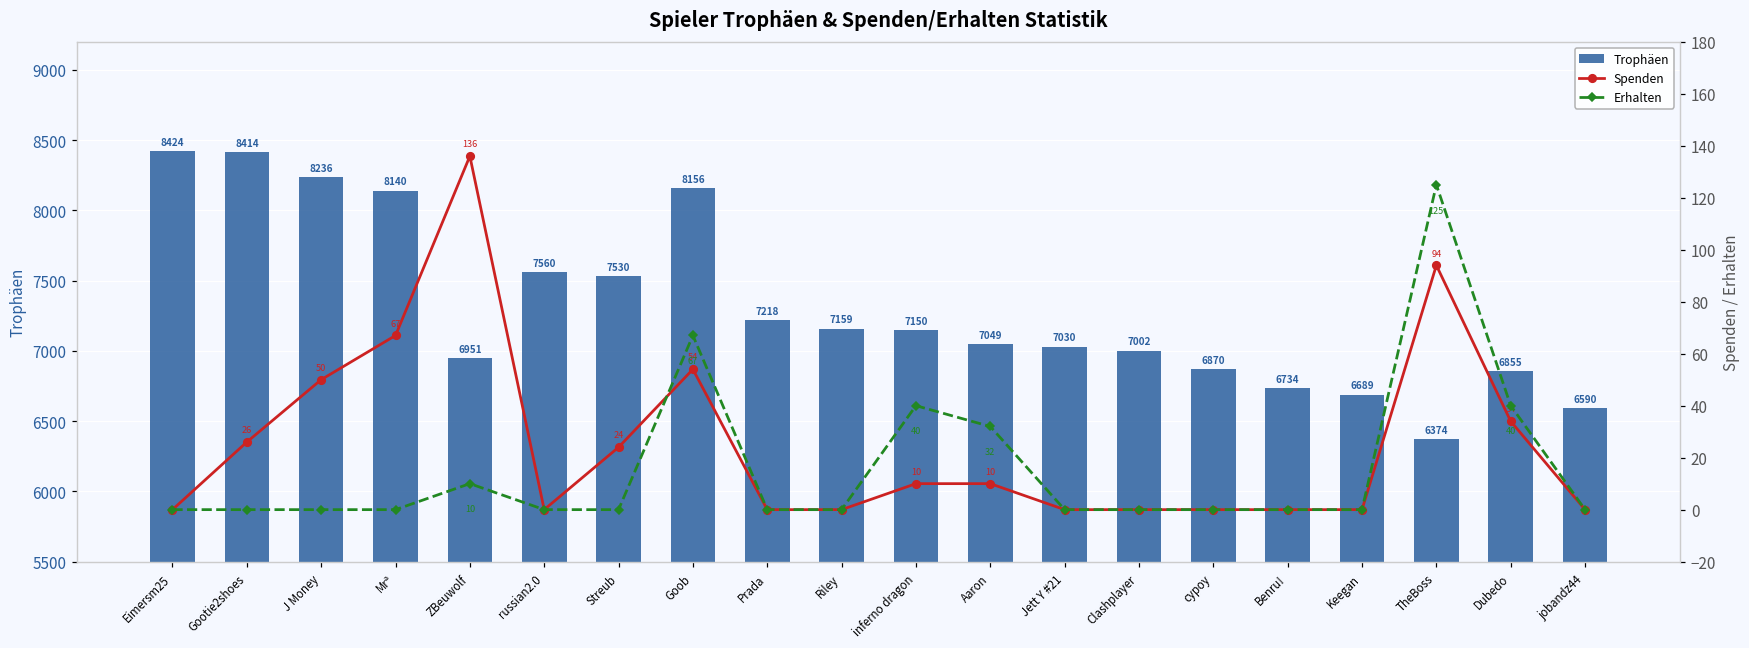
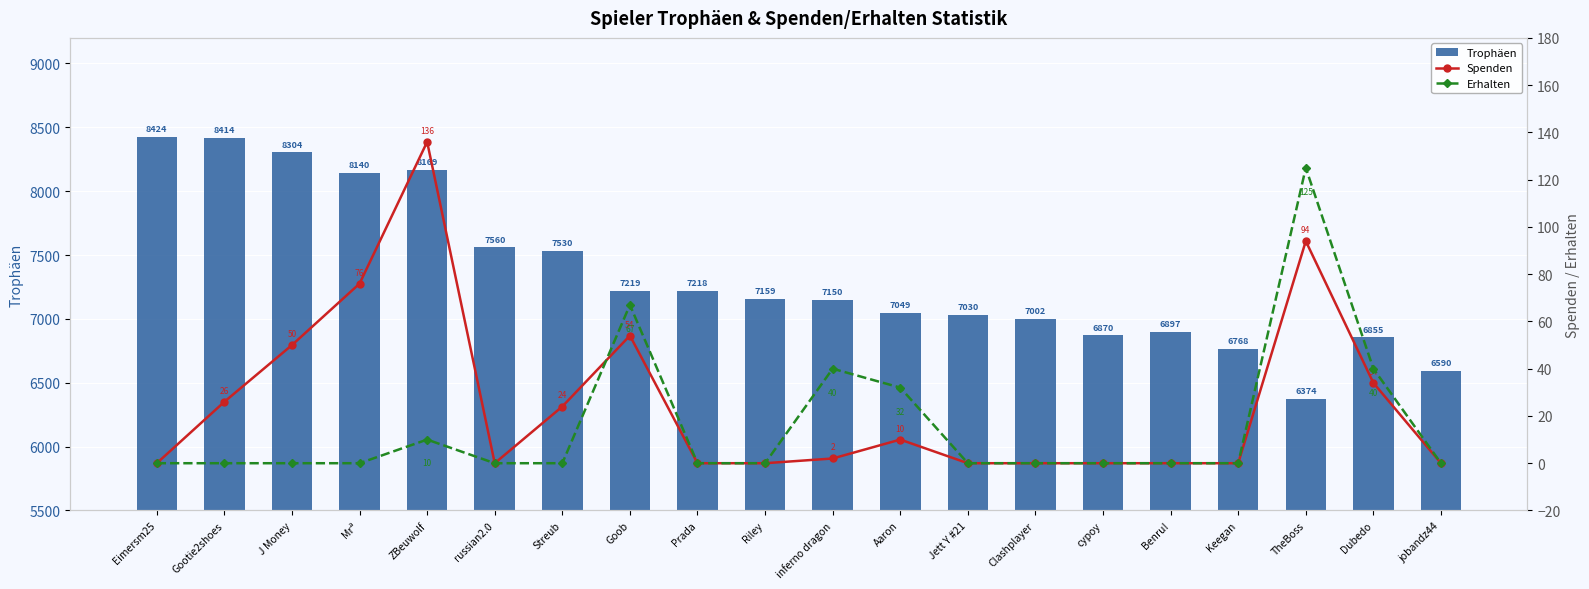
Trophäen, J Money: 8236 -> 8304
Trophäen, ZBeuwolf: 6951 -> 8169
Trophäen, Goob: 8156 -> 7219
Trophäen, Benru!: 6734 -> 6897
Trophäen, Keegan: 6689 -> 6768
Spenden, Mrª: 67 -> 76
Spenden, inferno dragon: 10 -> 2
